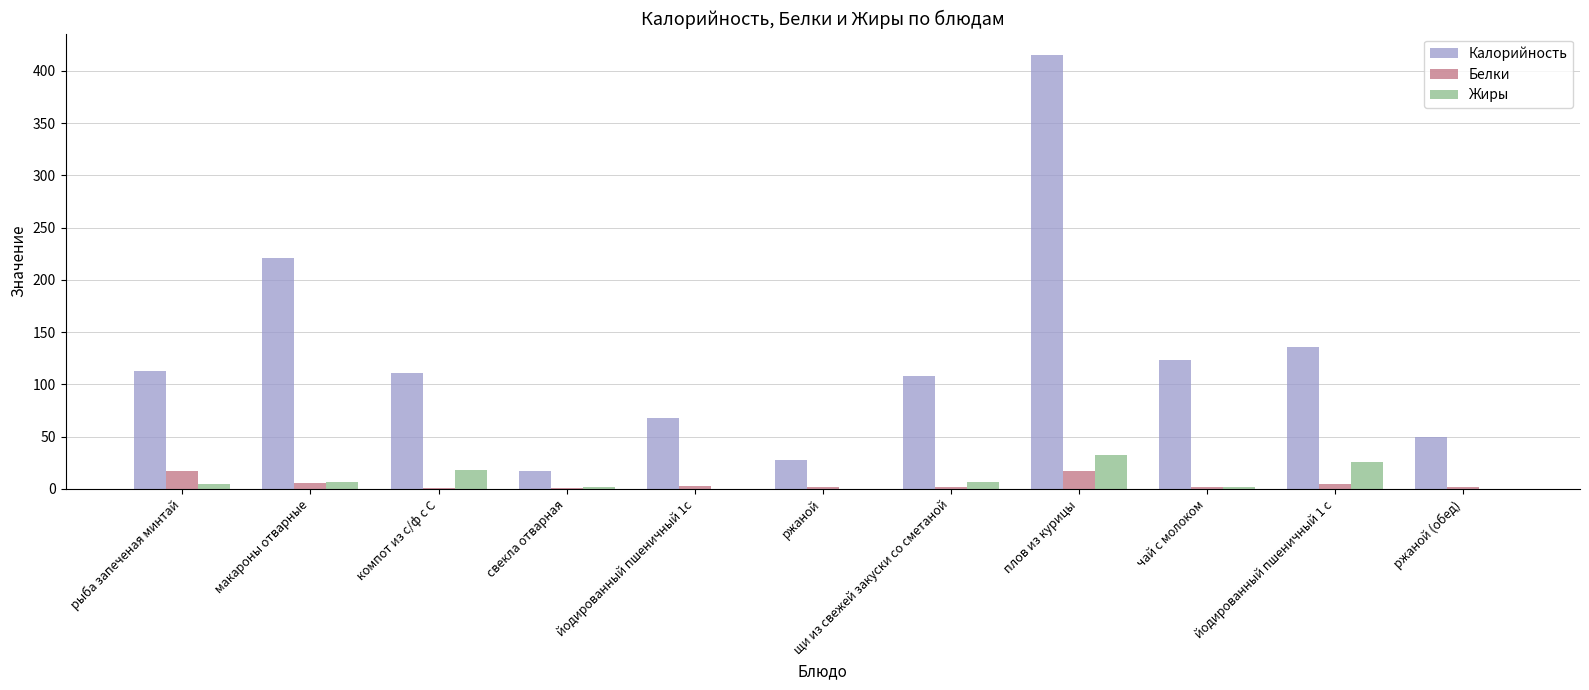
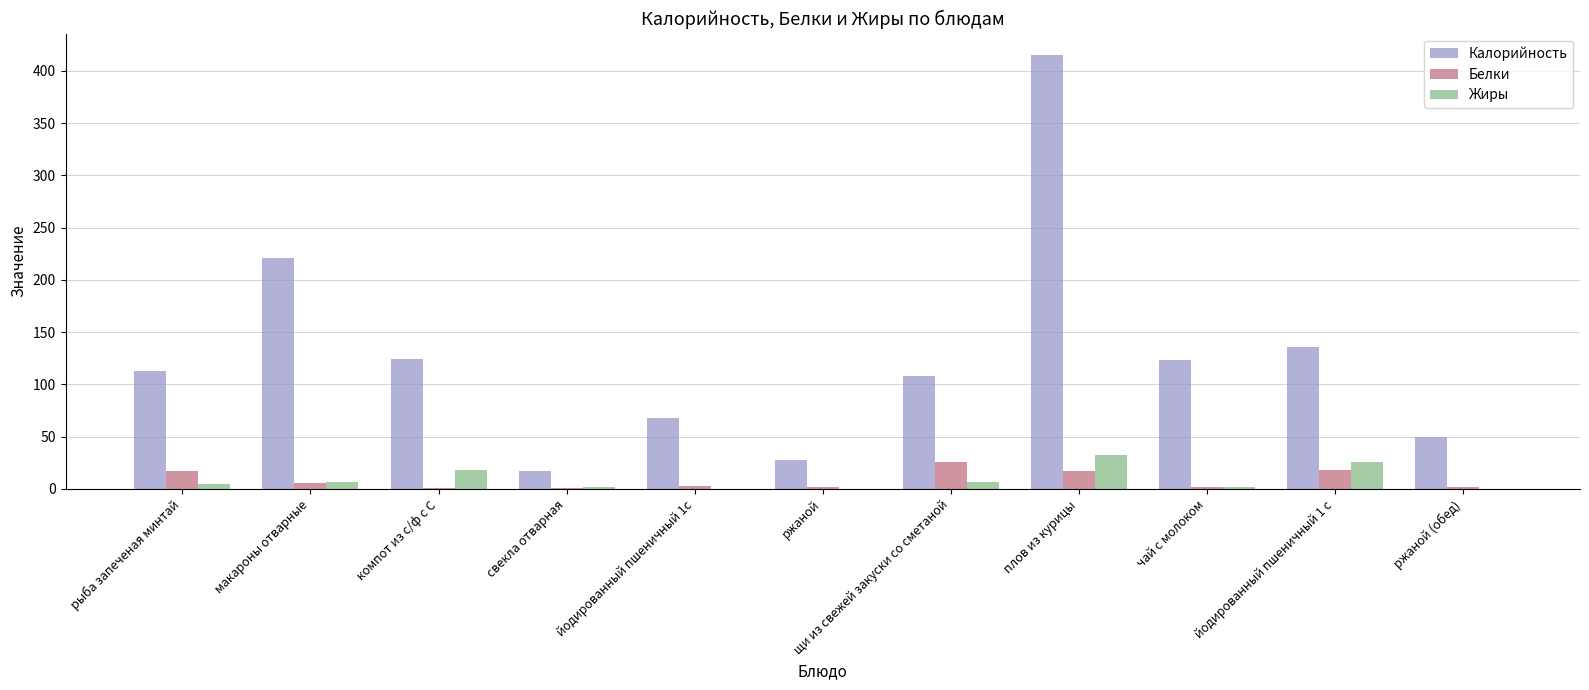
Калорийность, компот из с/ф с С: 111 -> 124
Белки, щи из свежей закуски со сметаной: 2 -> 26
Белки, йодированный пшеничный 1 с: 5 -> 18
